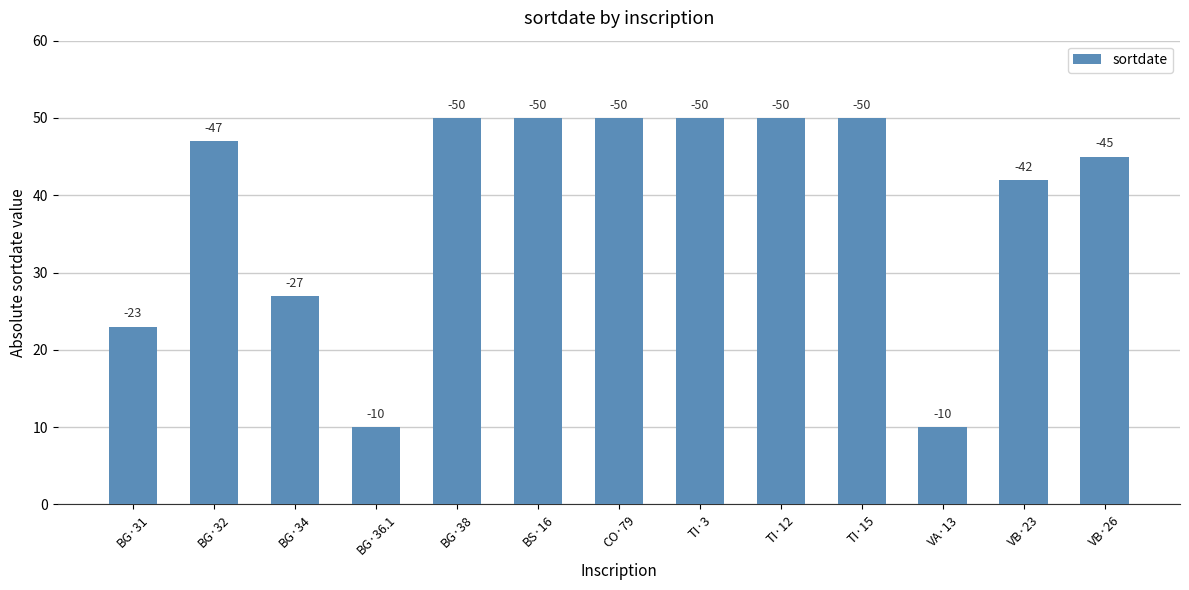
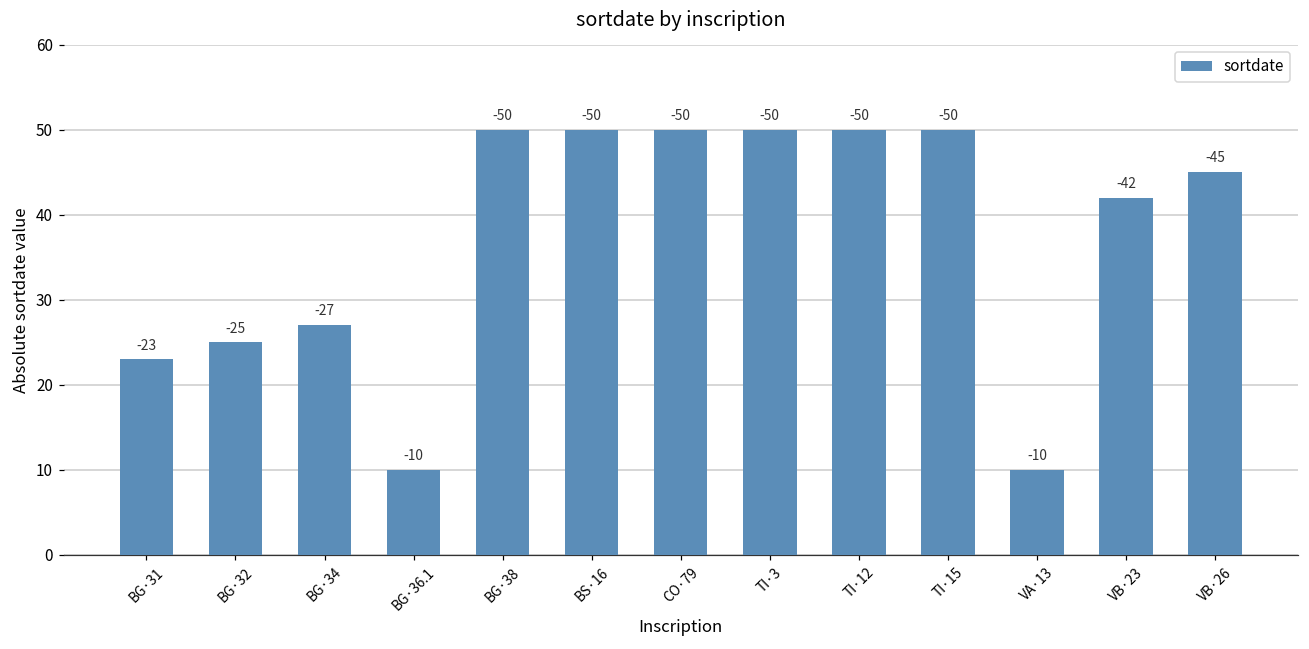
BG·32: -47 -> -25
